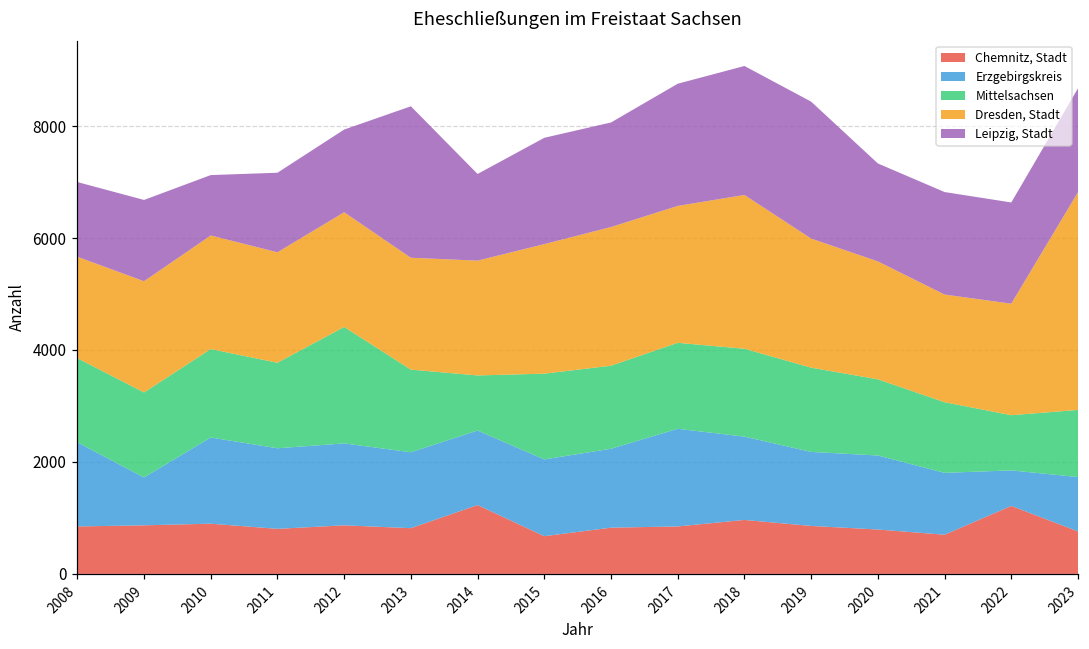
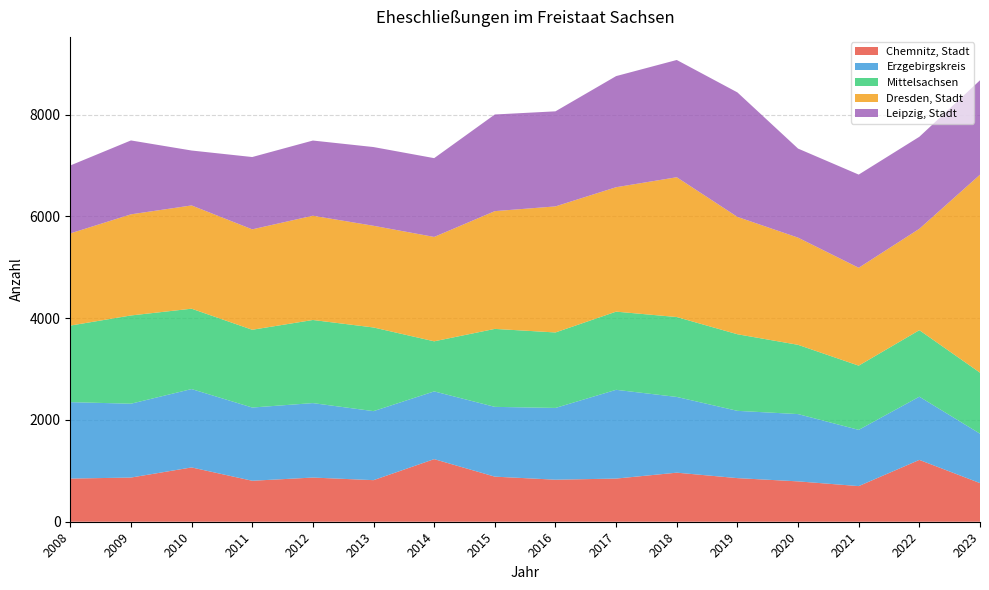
Erzgebirgskreis, 2009: 900 -> 1500
Mittelsachsen, 2009: 1500 -> 1700
Chemnitz, Stadt, 2010: 900 -> 1100
Mittelsachsen, 2012: 2100 -> 1600
Mittelsachsen, 2013: 1500 -> 1600
Leipzig, Stadt, 2013: 2700 -> 1500
Chemnitz, Stadt, 2015: 700 -> 900
Erzgebirgskreis, 2022: 600 -> 1200
Mittelsachsen, 2022: 1000 -> 1300
